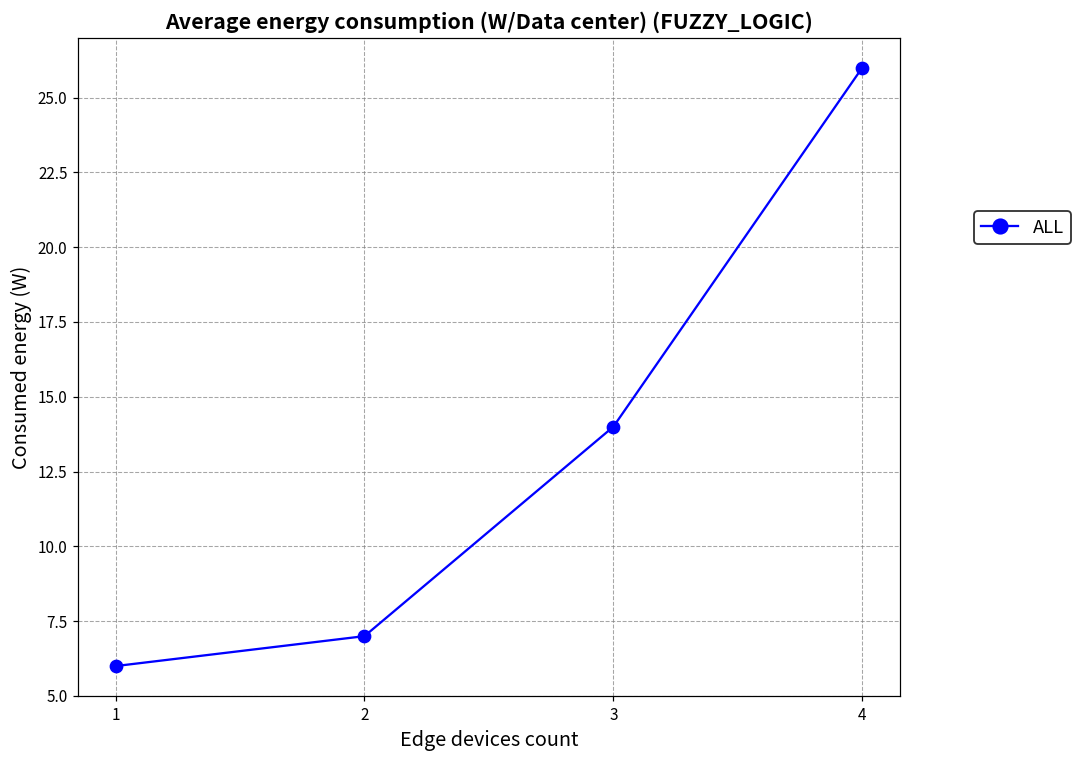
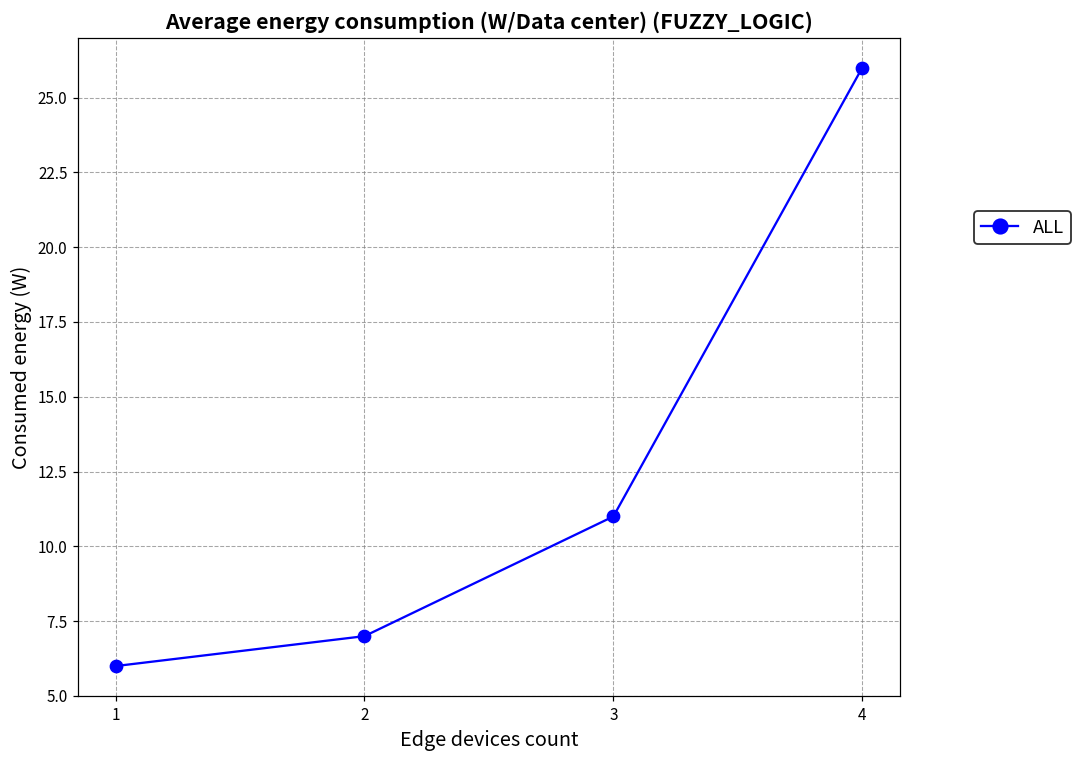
3: 14 -> 11
